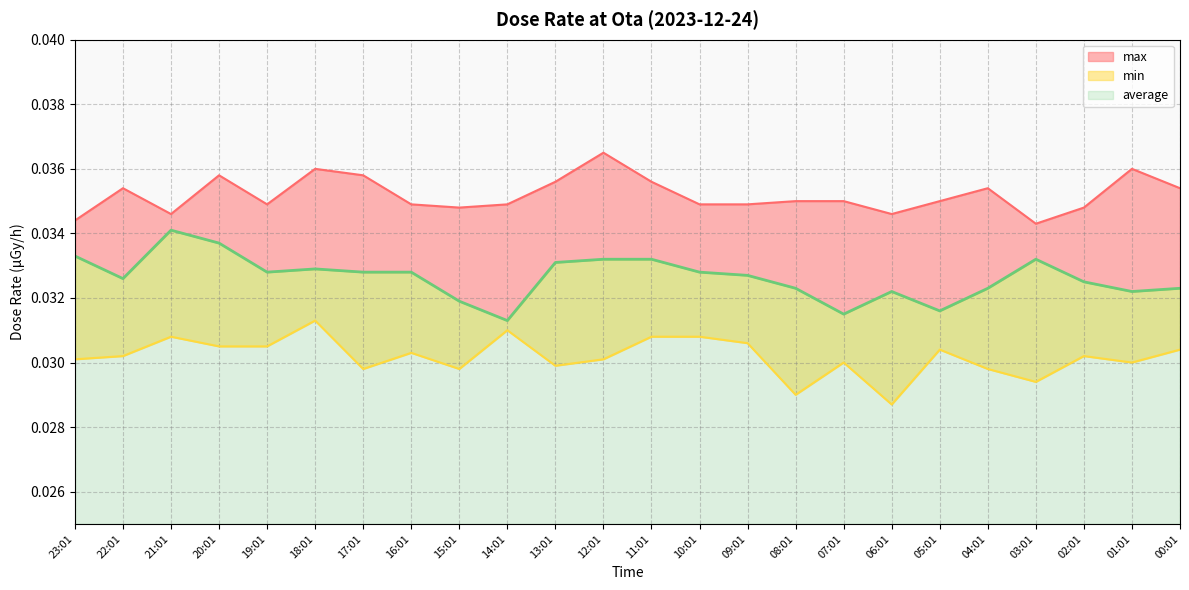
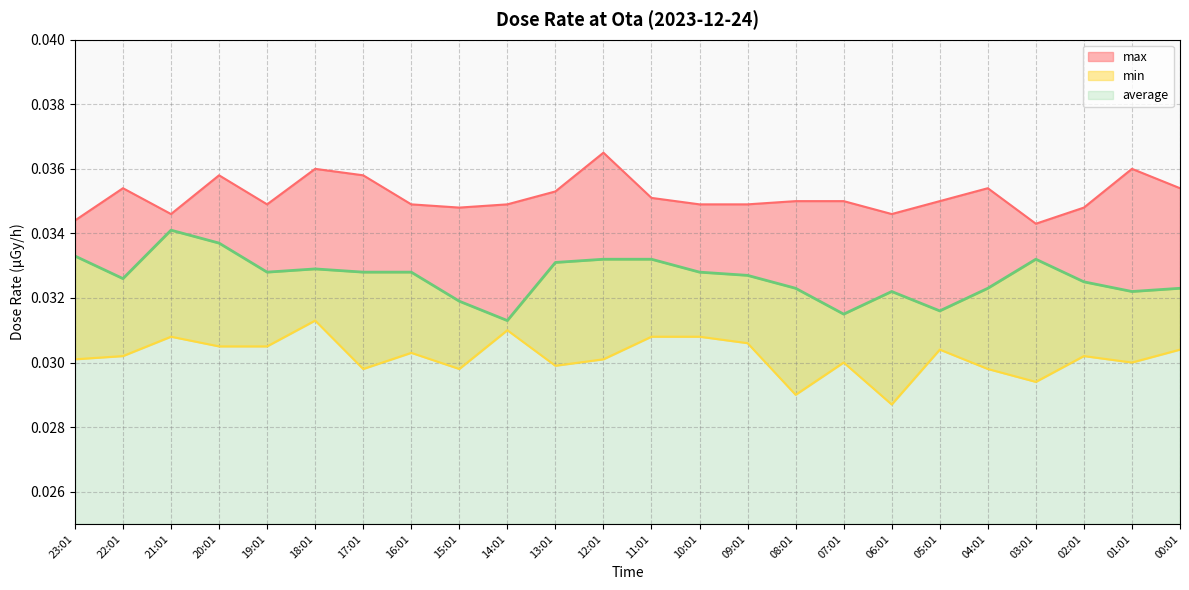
max, 13:01: 0.0356 -> 0.0353
max, 11:01: 0.0356 -> 0.0351
